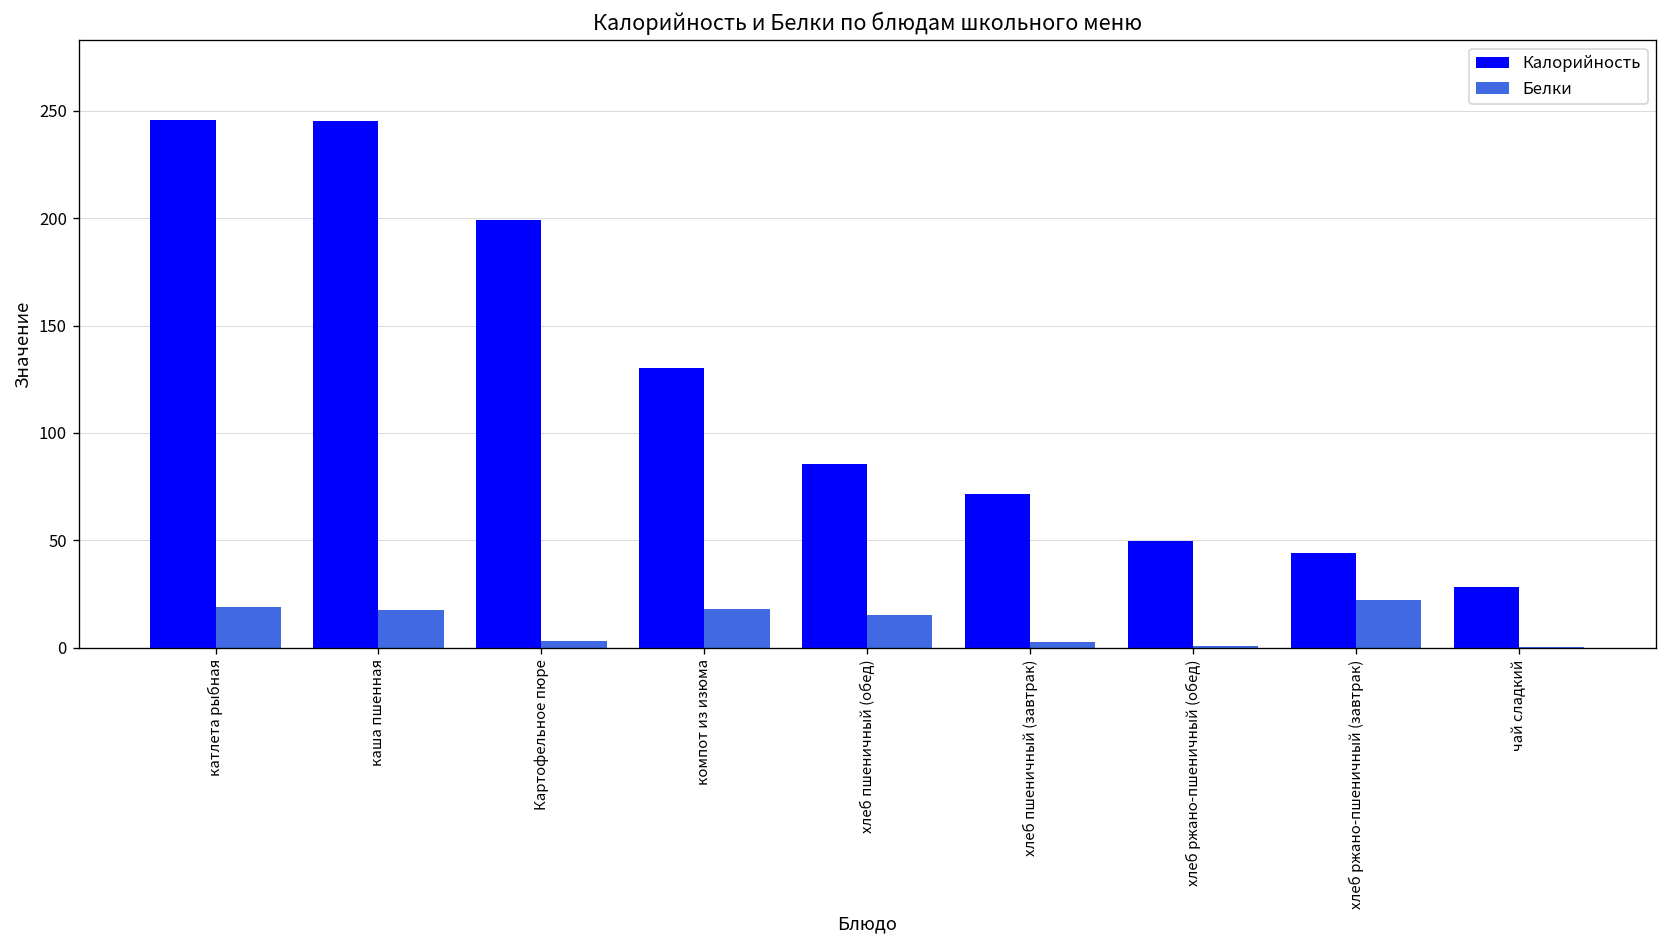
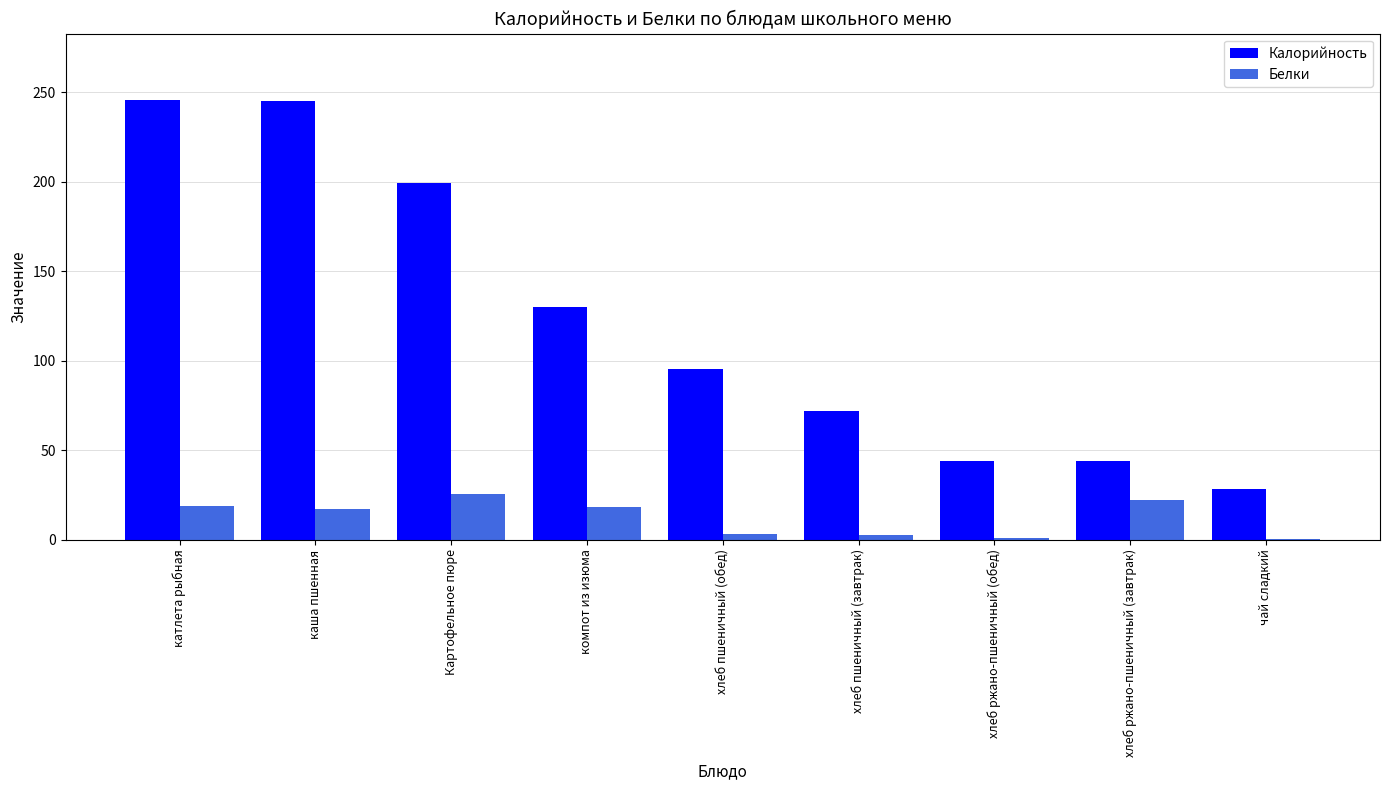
Белки, Картофельное пюре: 3 -> 25
Калорийность, хлеб пшеничный (обед): 85 -> 96
Белки, хлеб пшеничный (обед): 15 -> 3
Калорийность, хлеб ржано-пшеничный (обед): 49 -> 44
